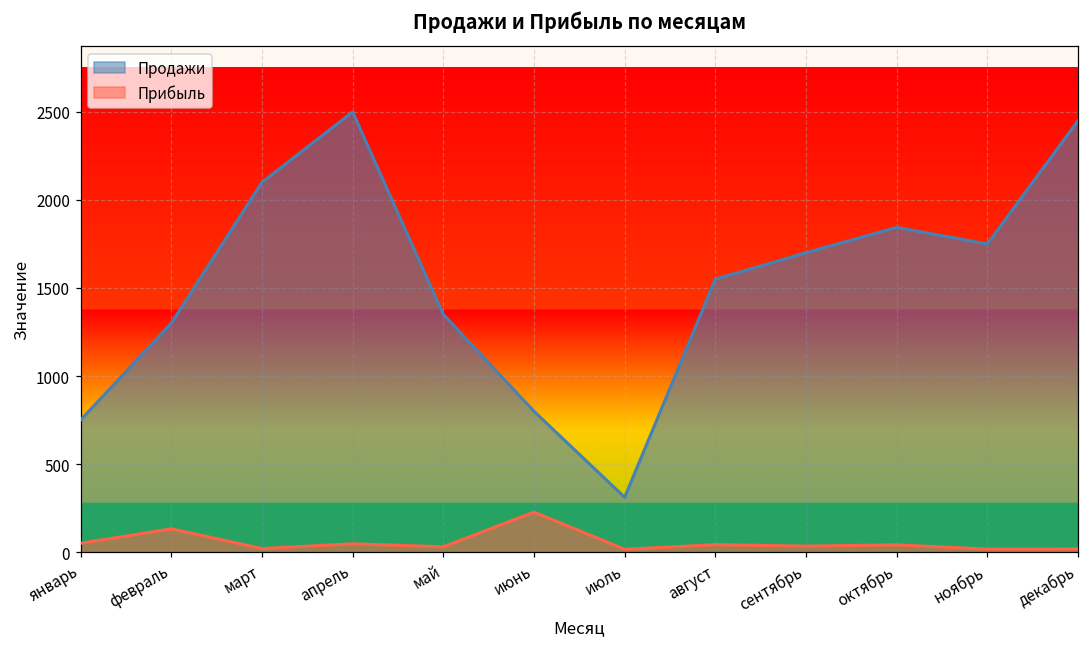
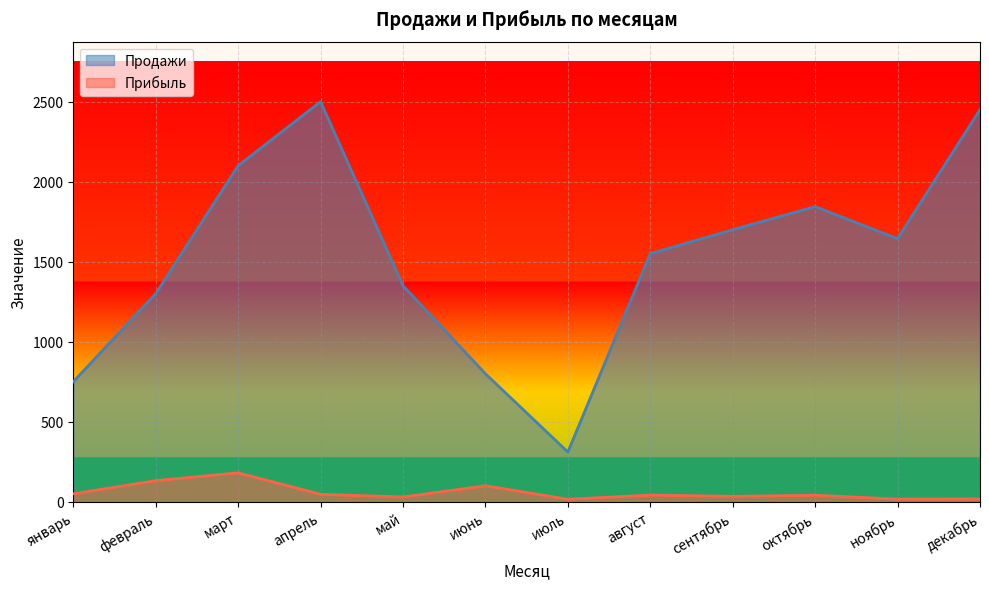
Прибыль, март: 20 -> 180
Прибыль, июнь: 230 -> 100
Продажи, ноябрь: 1750 -> 1640
